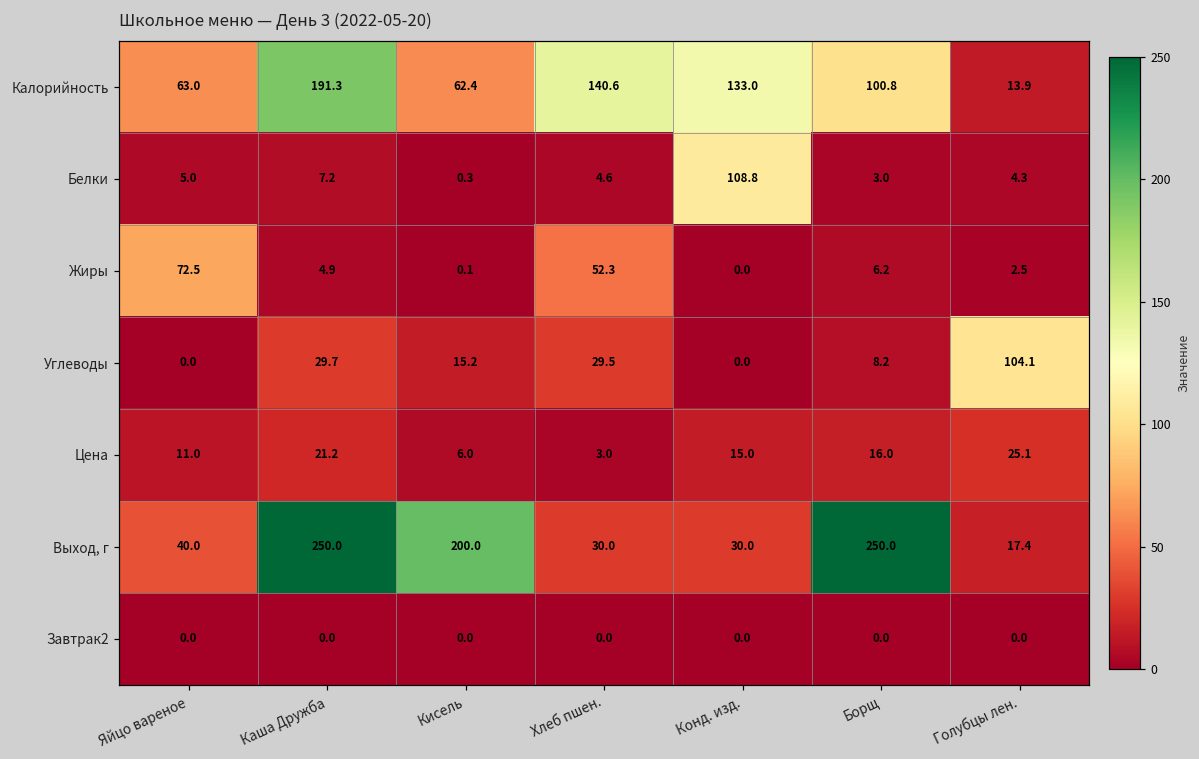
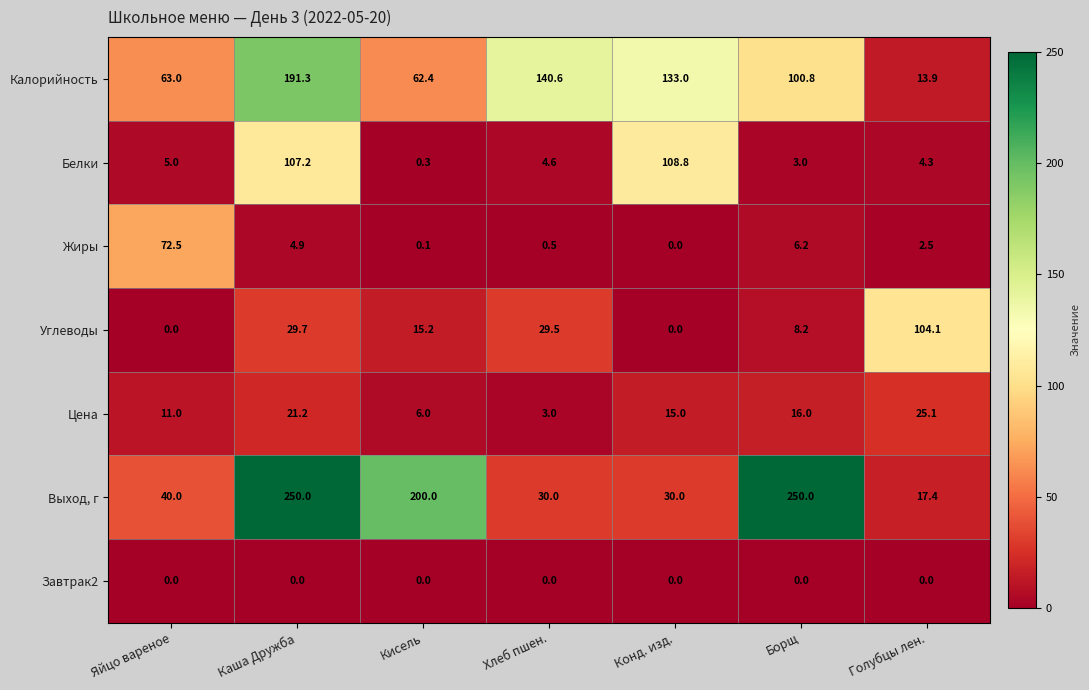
Белки, Каша Дружба: 7.2 -> 107.2
Жиры, Хлеб пшен.: 52.3 -> 0.5
